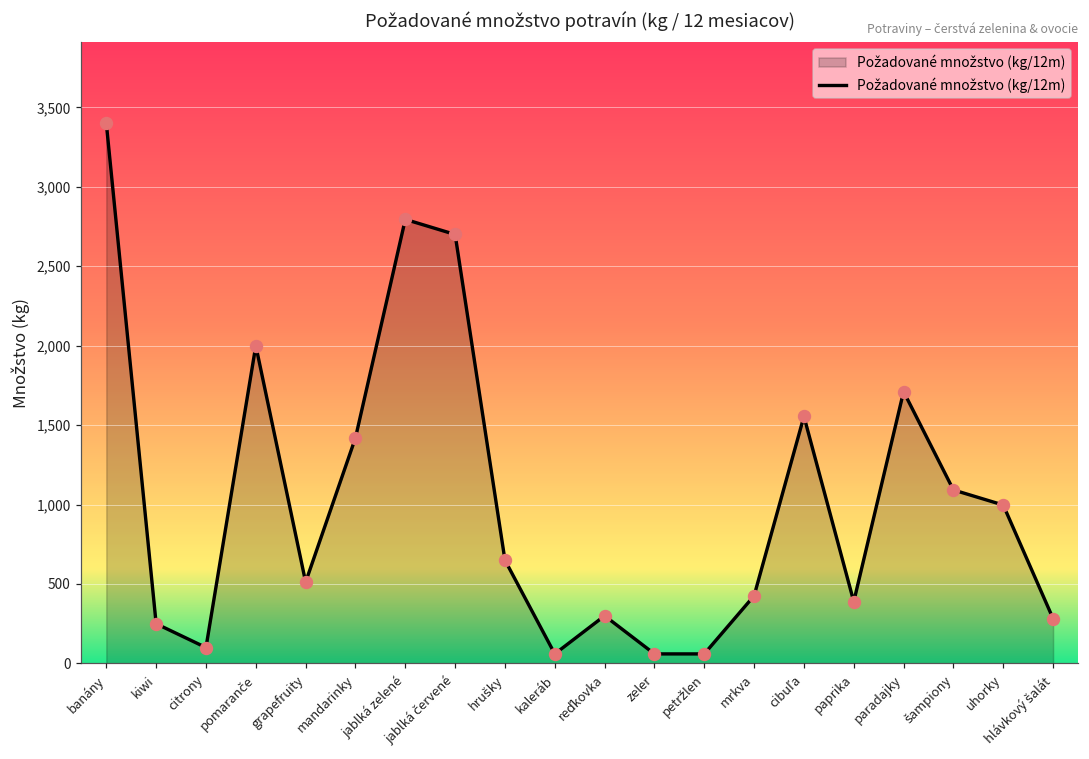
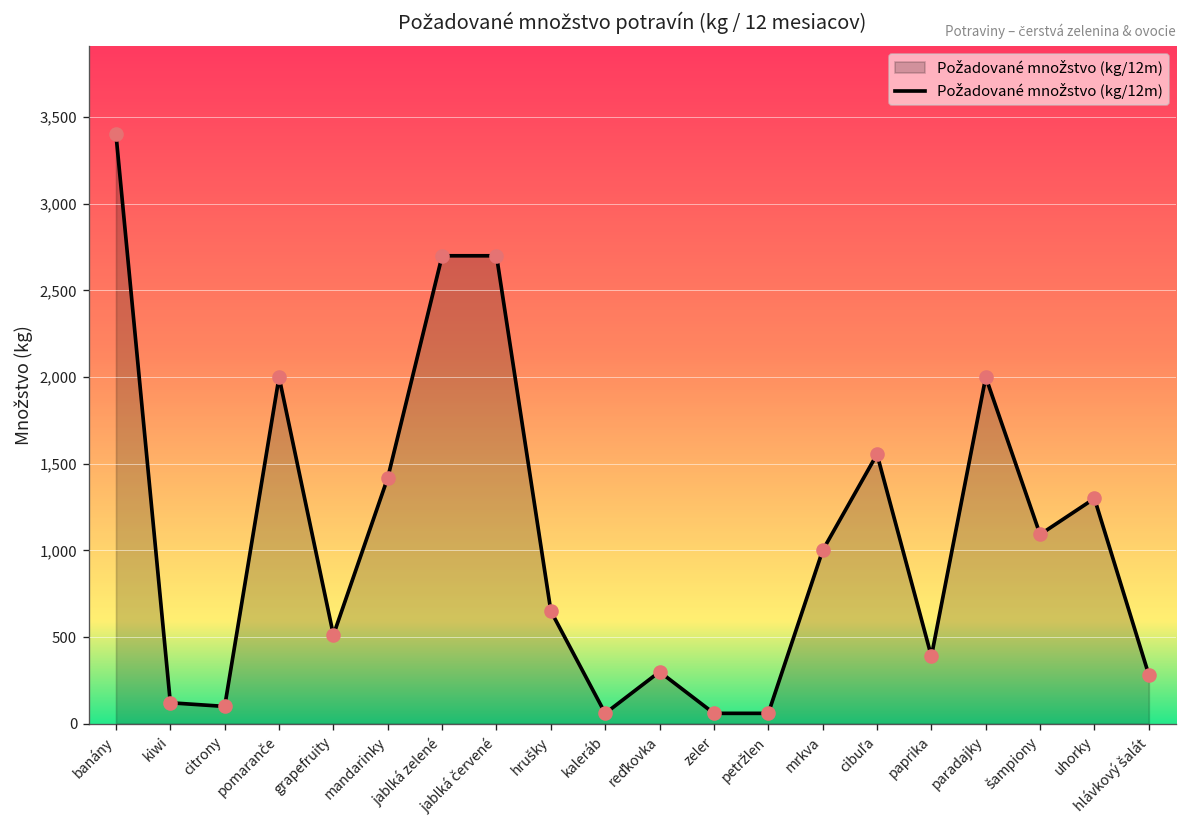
kiwi: 250 -> 120
jablká zelené: 2,800 -> 2,700
mrkva: 430 -> 1,000
paradajky: 1,710 -> 2,000
uhorky: 1,000 -> 1,300
